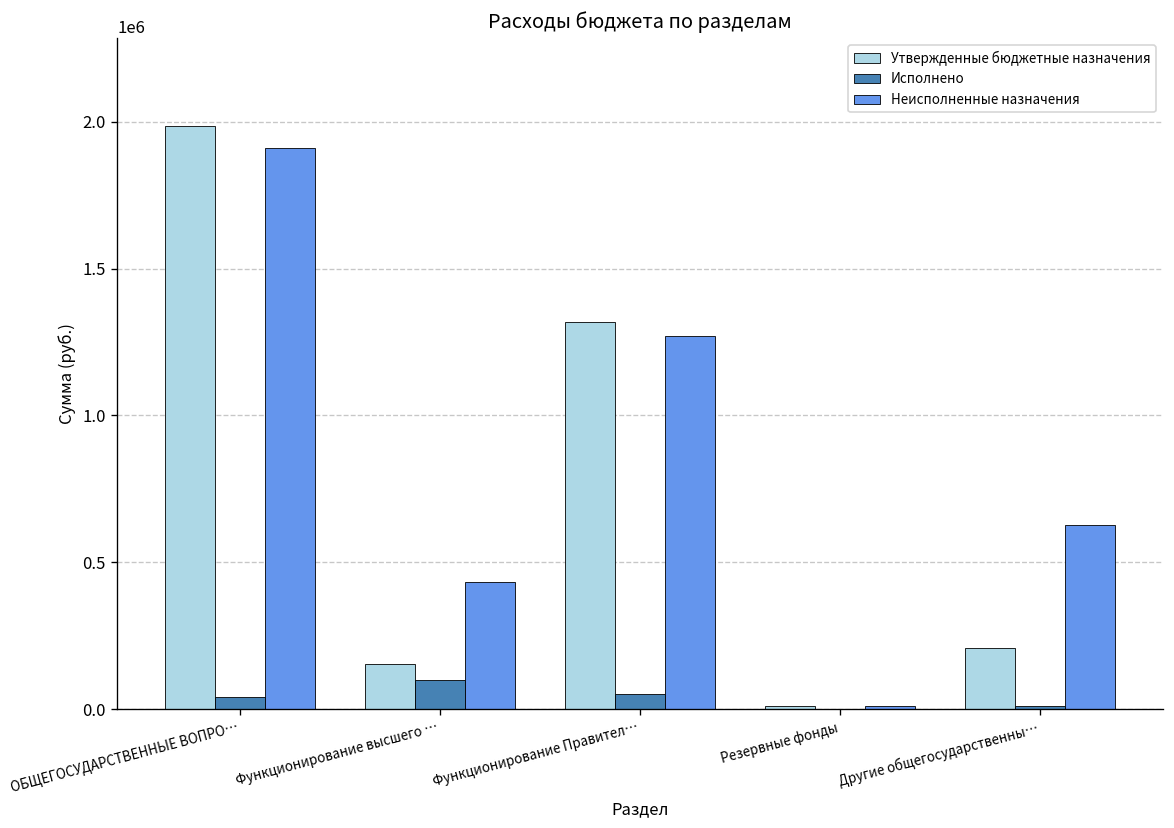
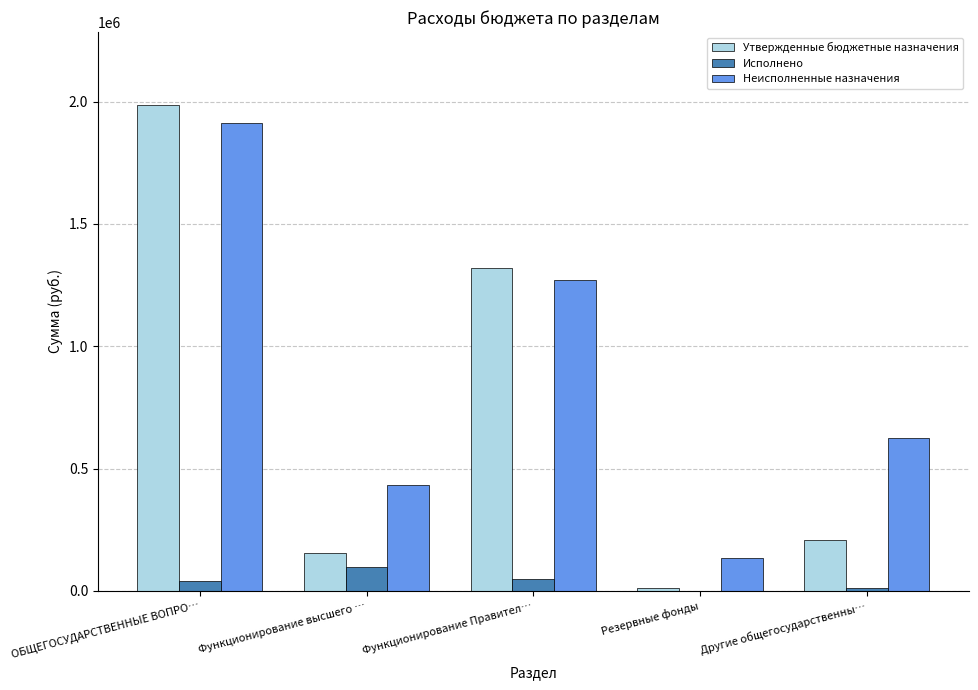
Неисполненные назначения, Резервные фонды: 10000 -> 130000
